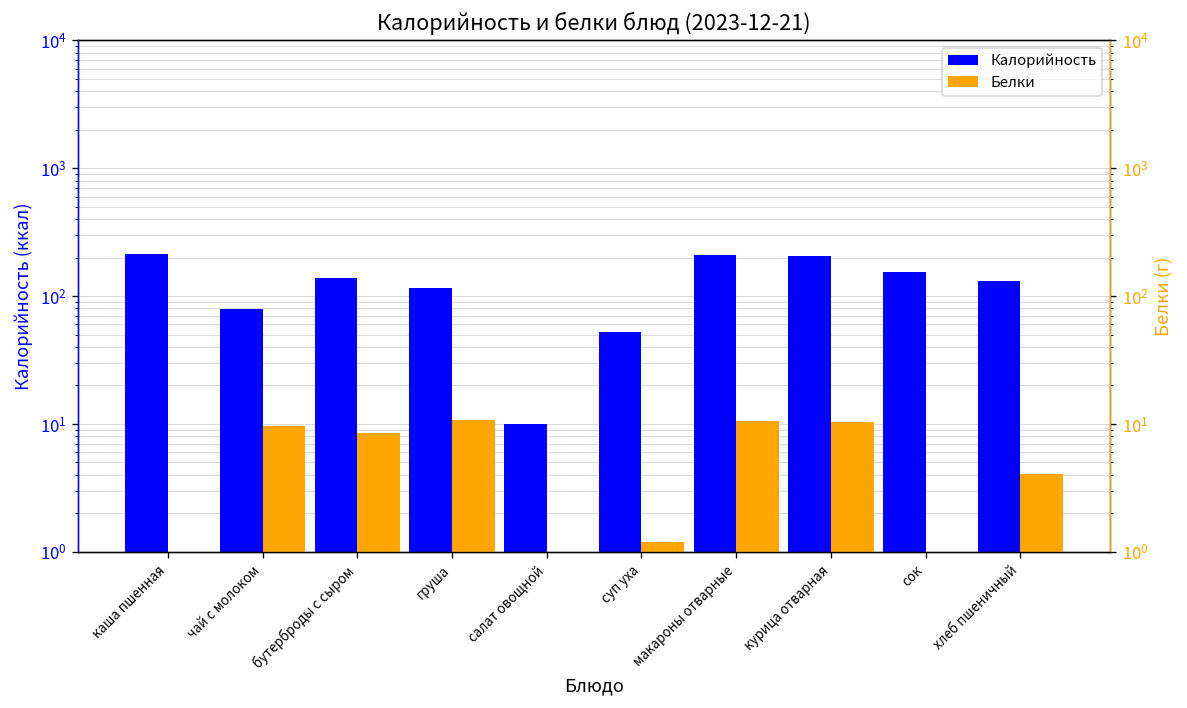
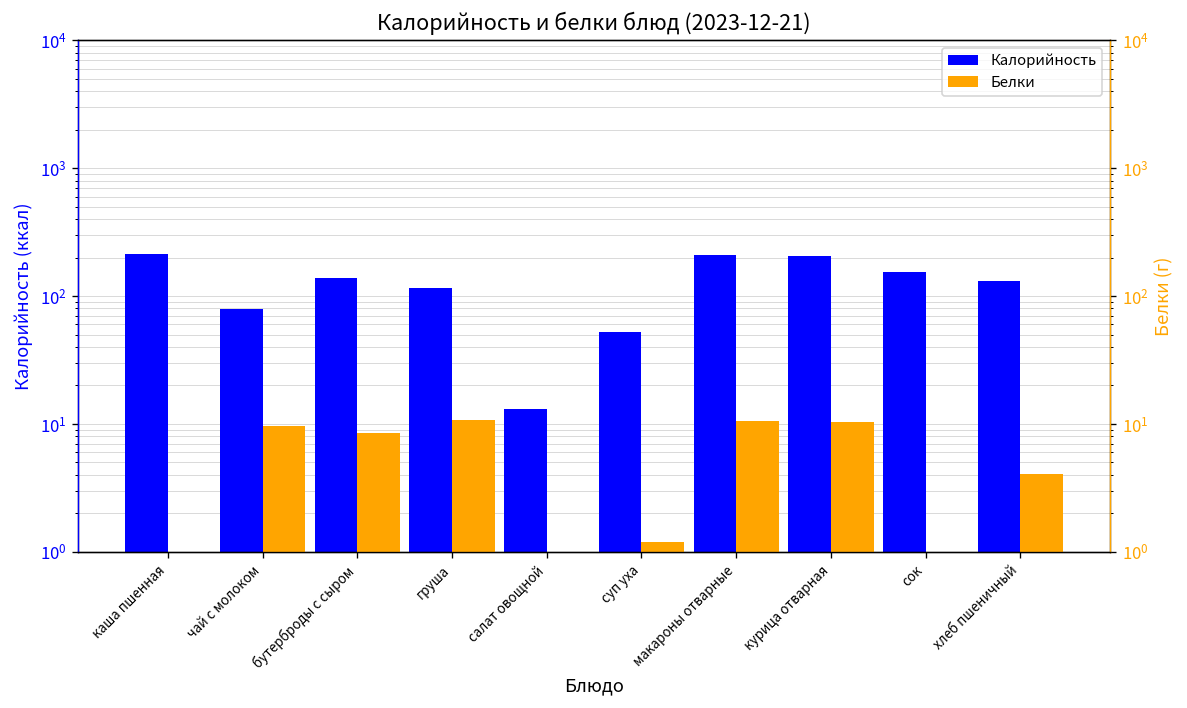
Калорийность, салат овощной: 10 -> 13
